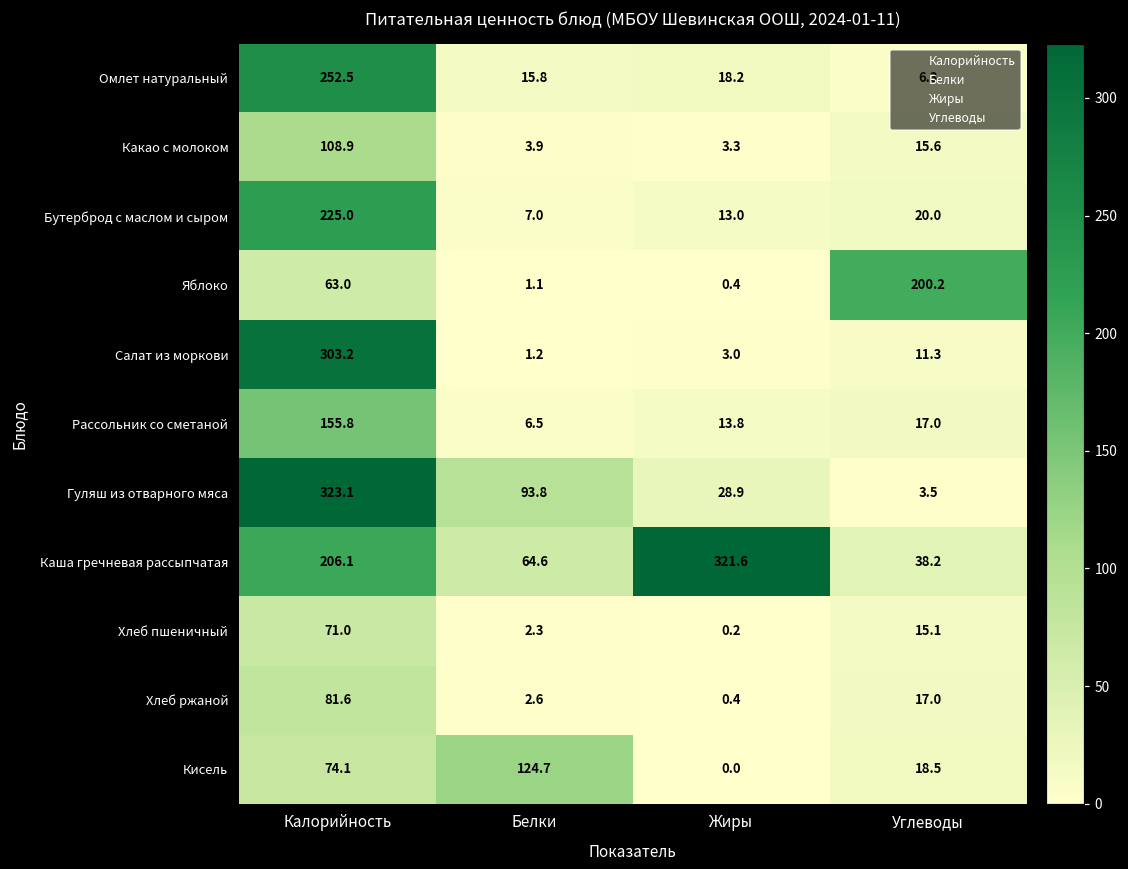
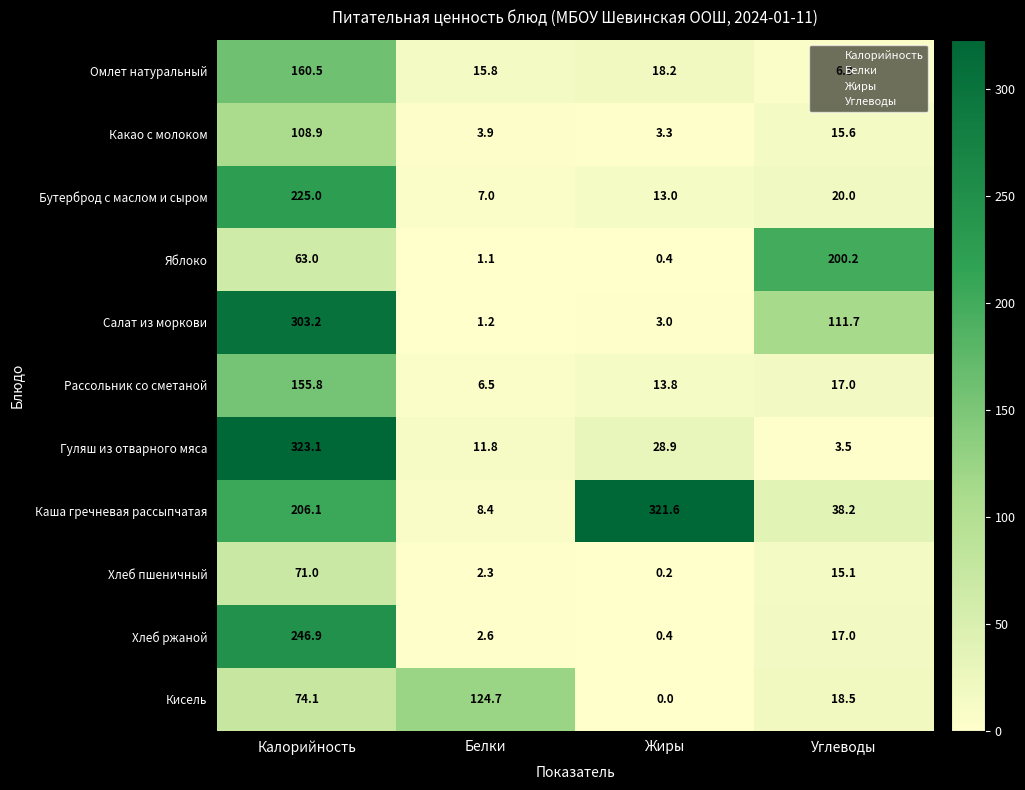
Омлет натуральный, Калорийность: 252.5 -> 160.5
Салат из моркови, Углеводы: 11.3 -> 111.7
Гуляш из отварного мяса, Белки: 93.8 -> 11.8
Каша гречневая рассыпчатая, Белки: 64.6 -> 8.4
Хлеб ржаной, Калорийность: 81.6 -> 246.9
